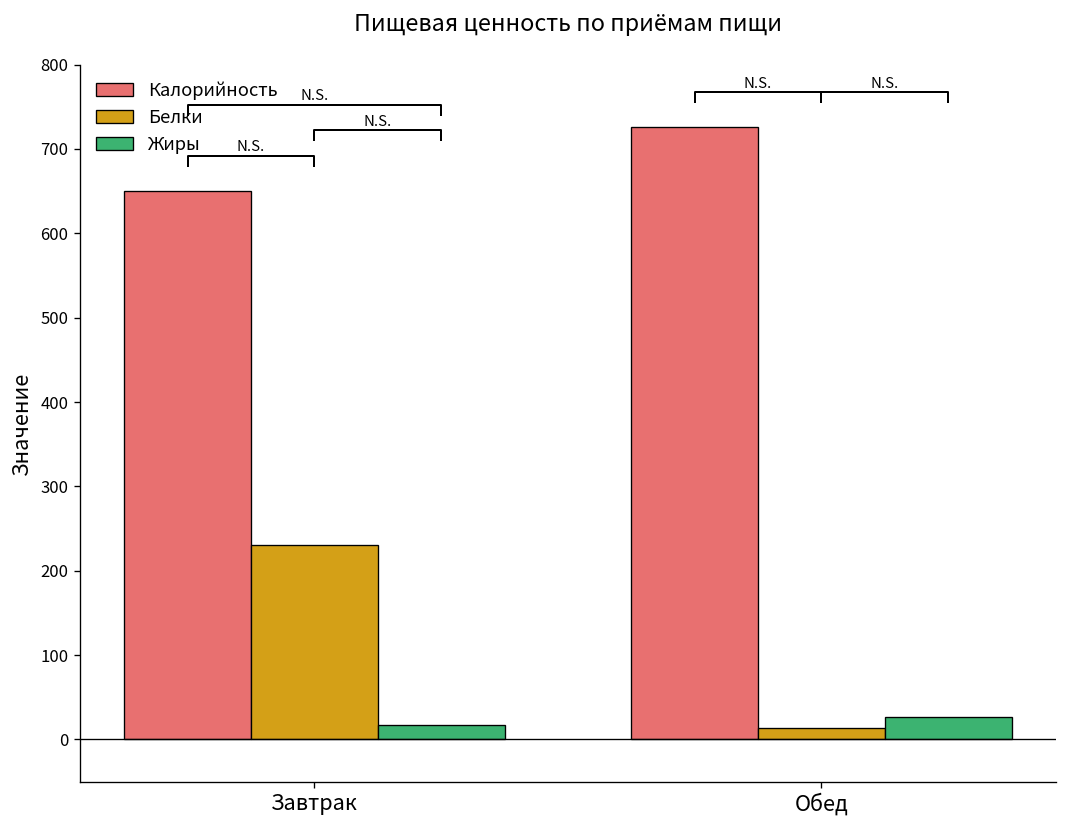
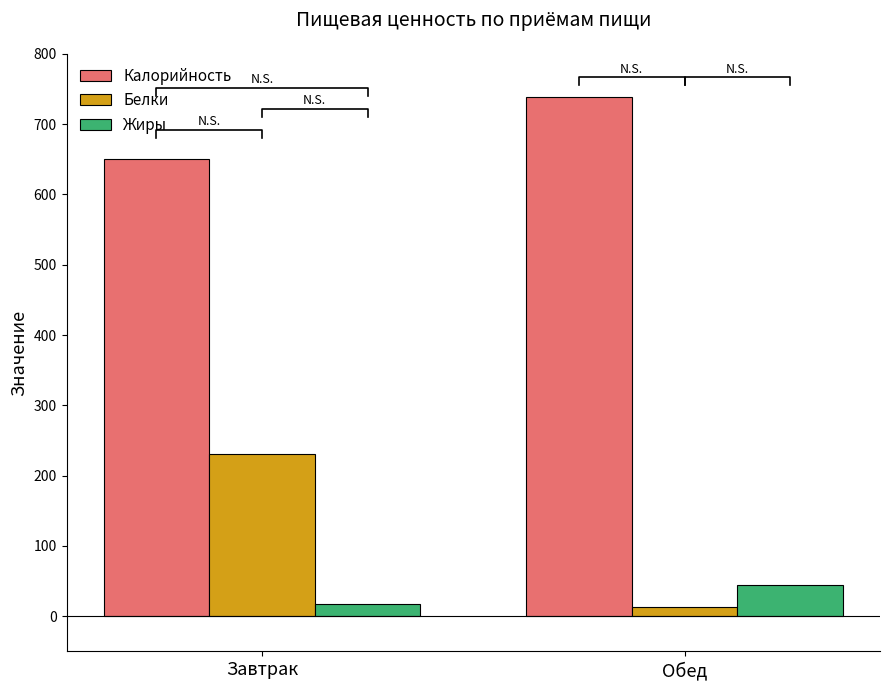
Калорийность, Обед: 730 -> 740
Жиры, Обед: 30 -> 40
